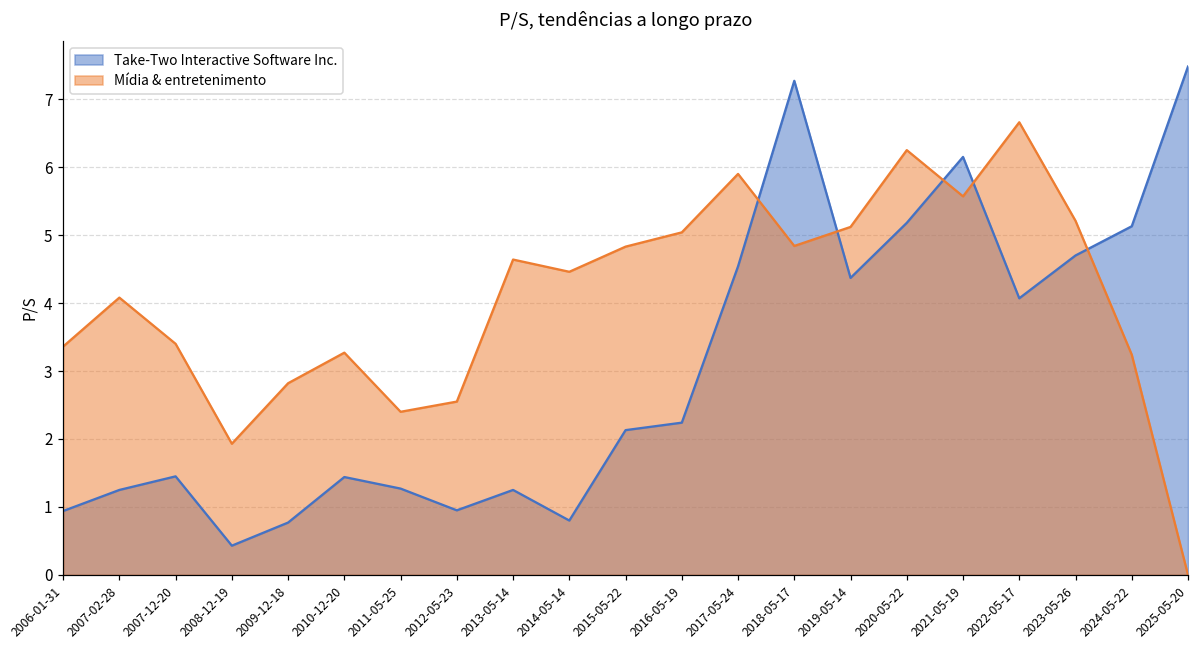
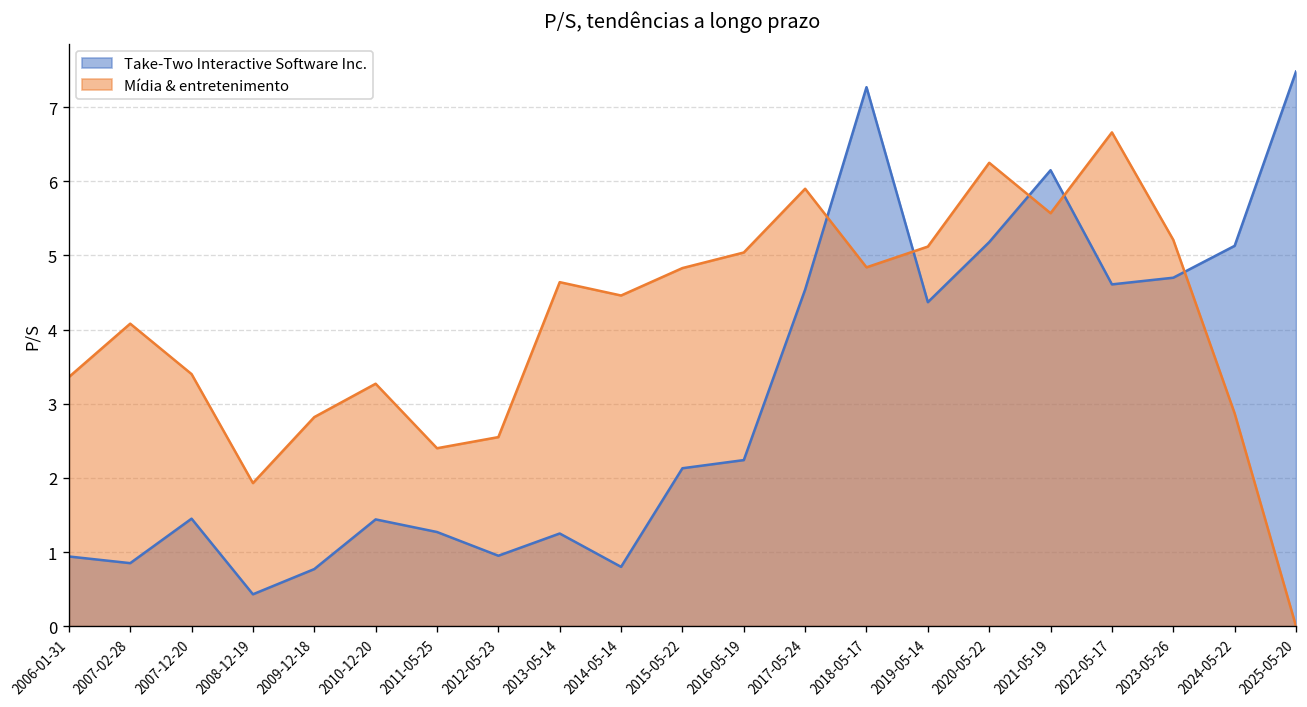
Take-Two Interactive Software Inc., 2007-02-28: 1.3 -> 0.9
Take-Two Interactive Software Inc., 2022-05-17: 4.1 -> 4.6
Mídia & entretenimento, 2024-05-22: 3.2 -> 2.9
